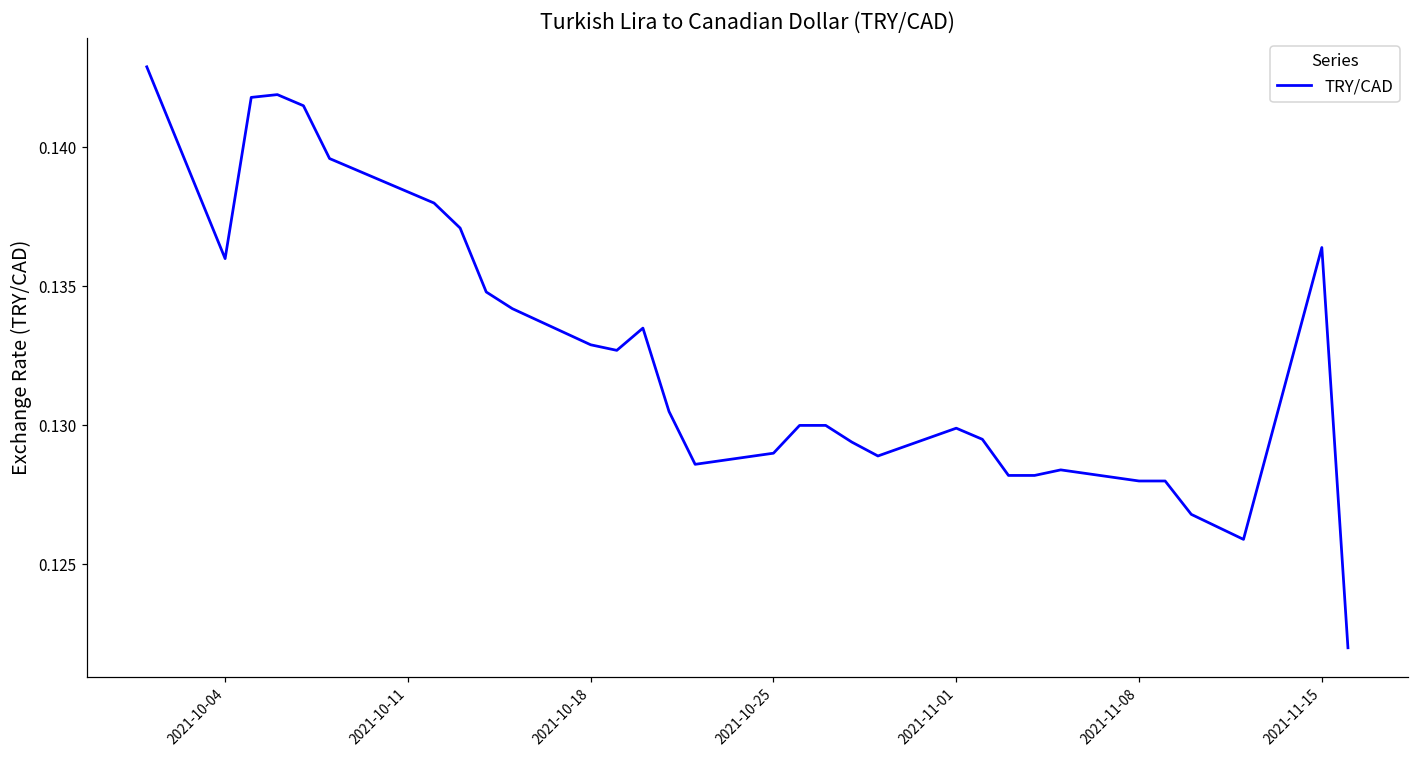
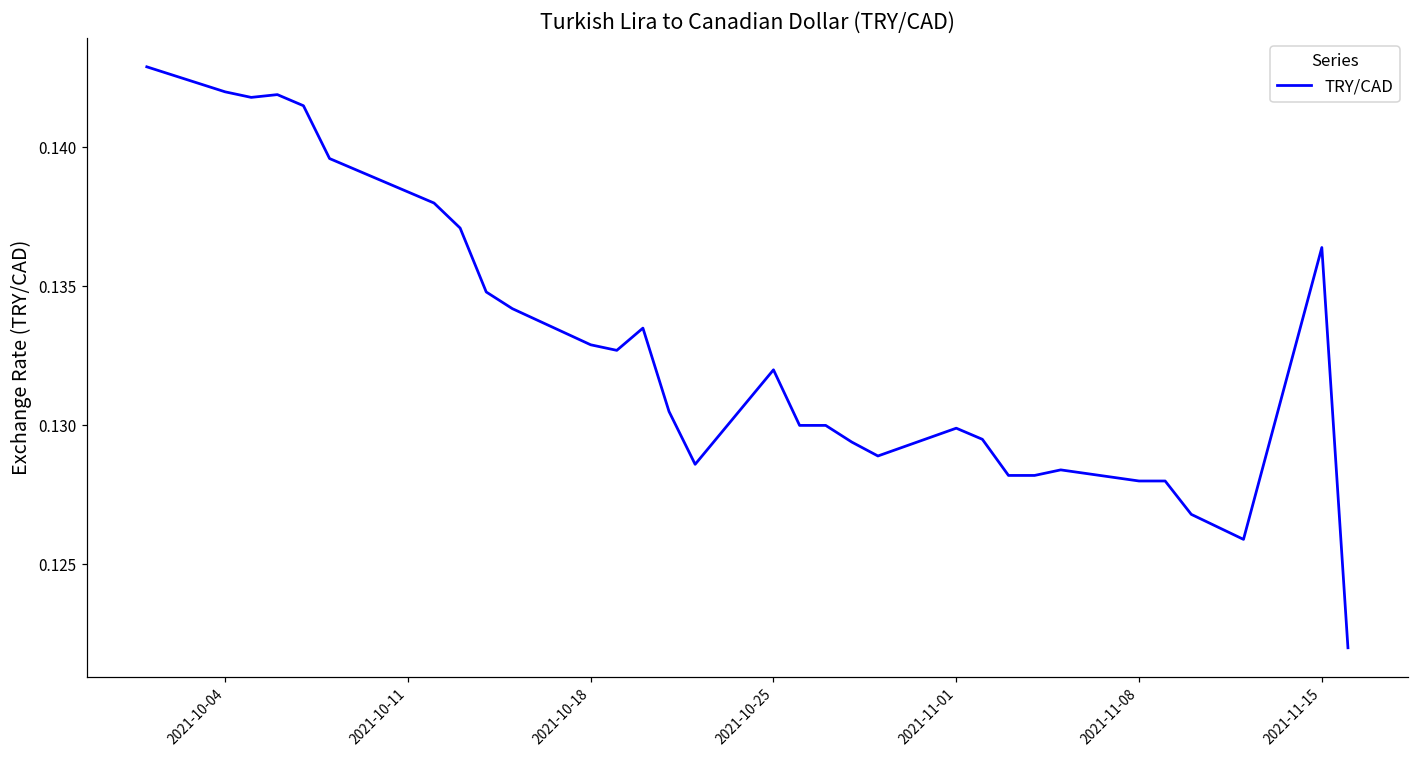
2021-10-04: 0.136 -> 0.142
2021-10-25: 0.129 -> 0.132
